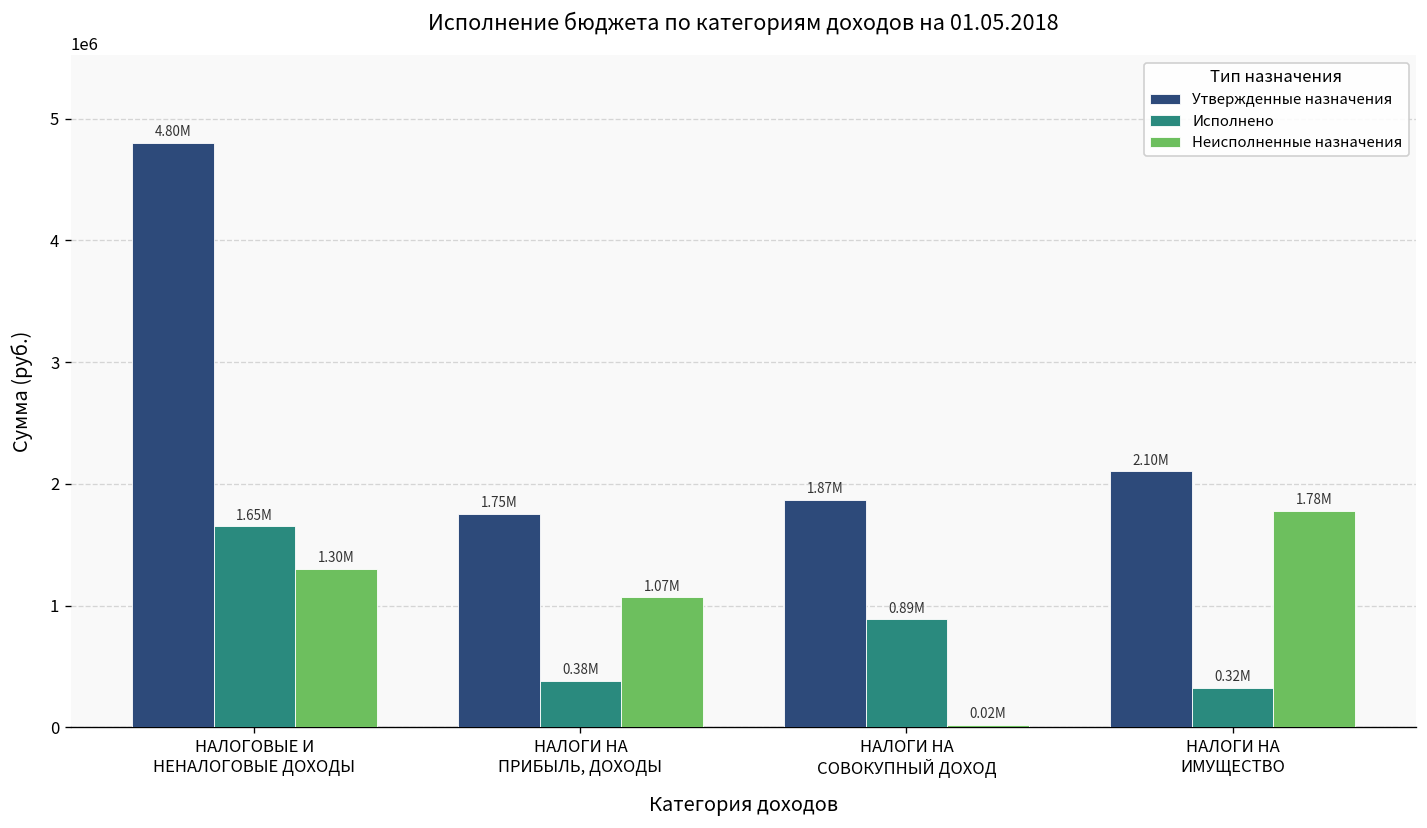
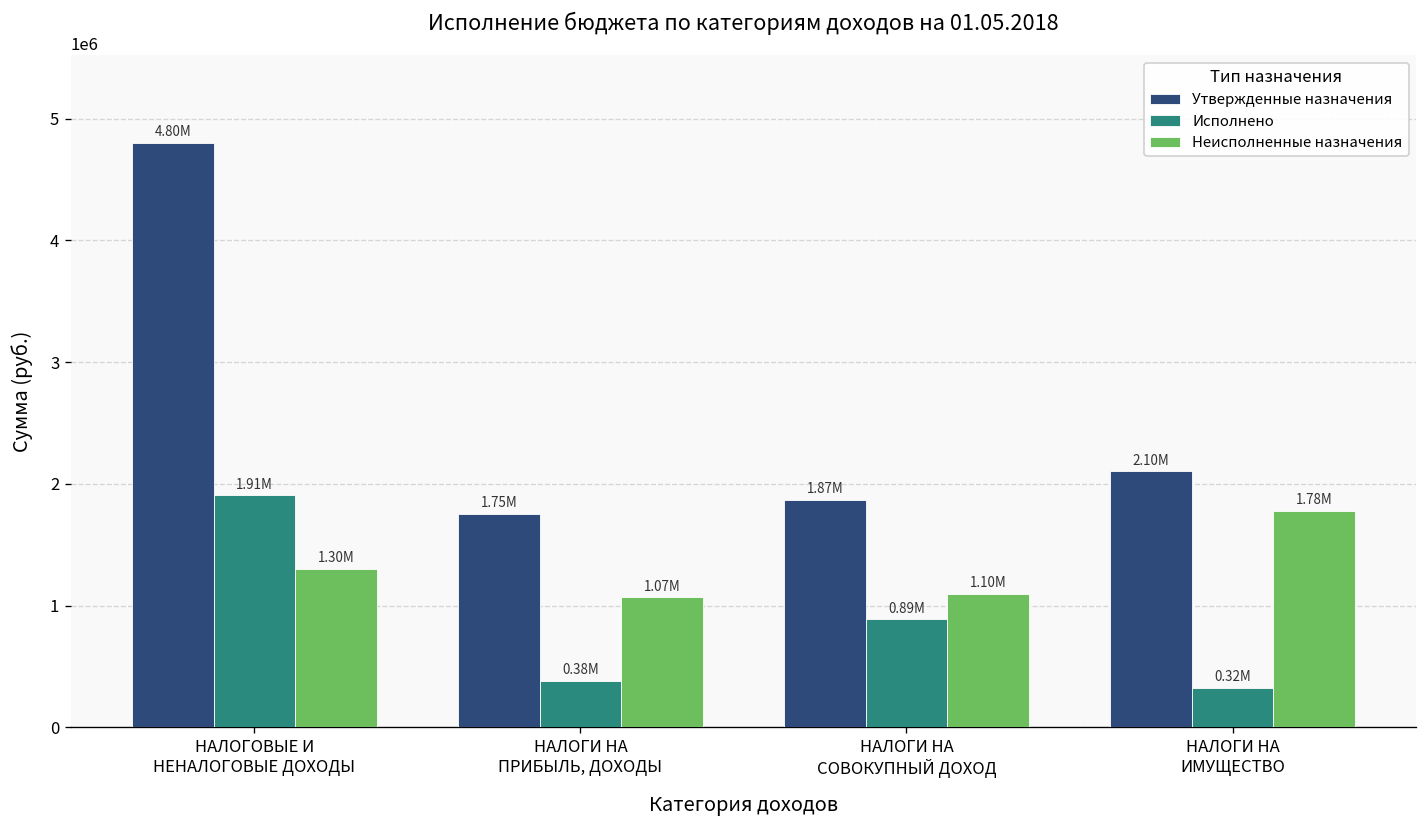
Исполнено, НАЛОГОВЫЕ И НЕНАЛОГОВЫЕ ДОХОДЫ: 1.65M -> 1.91M
Неисполненные назначения, НАЛОГИ НА СОВОКУПНЫЙ ДОХОД: 0.02M -> 1.10M
